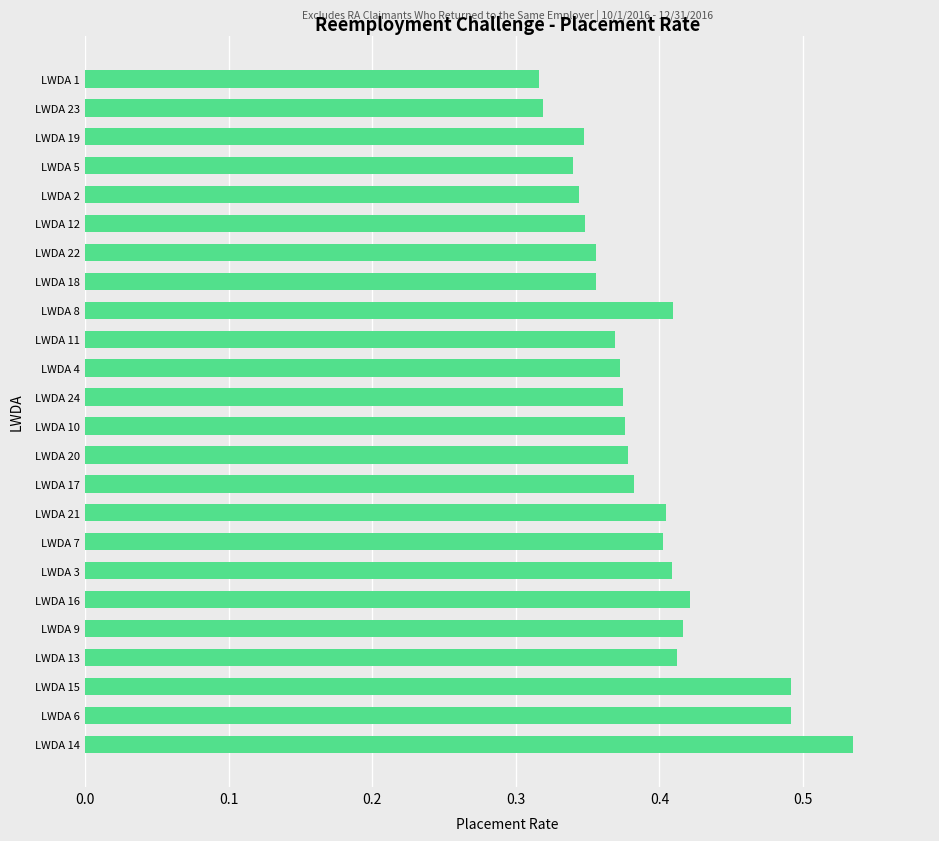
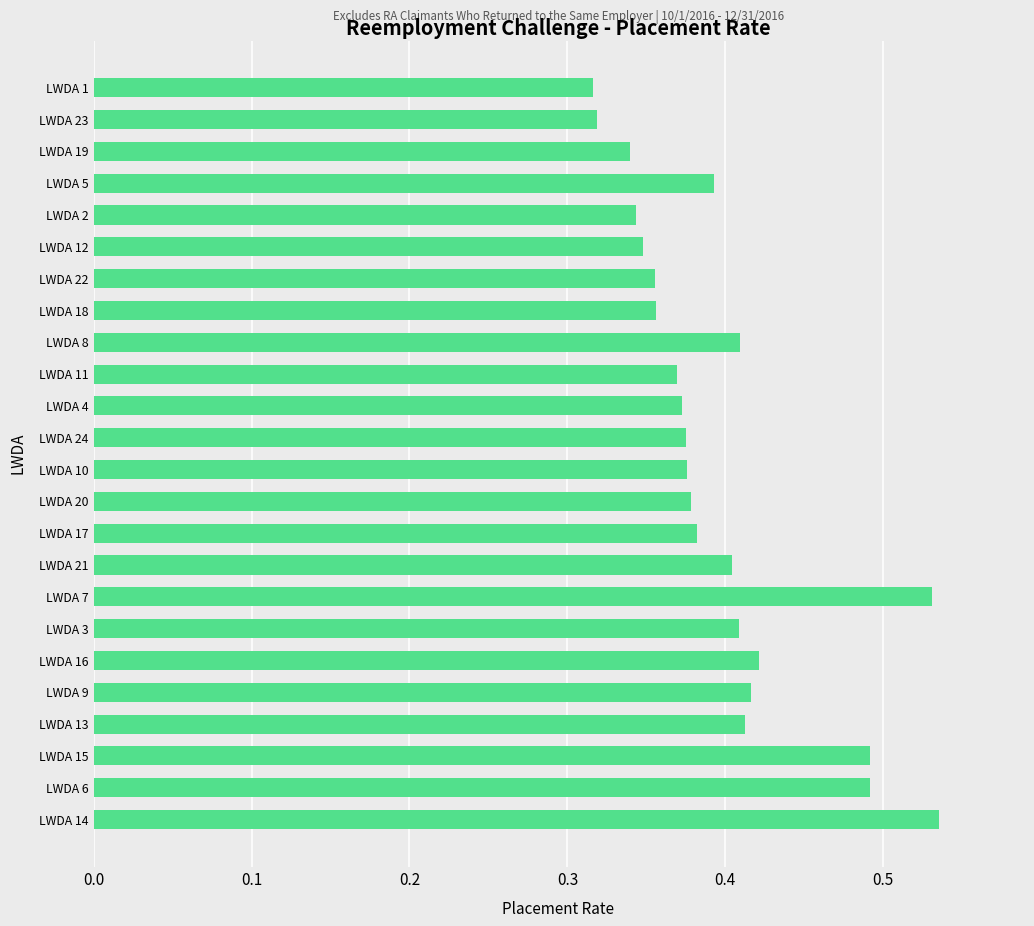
LWDA 19: 0.347 -> 0.339
LWDA 5: 0.340 -> 0.393
LWDA 7: 0.403 -> 0.531
